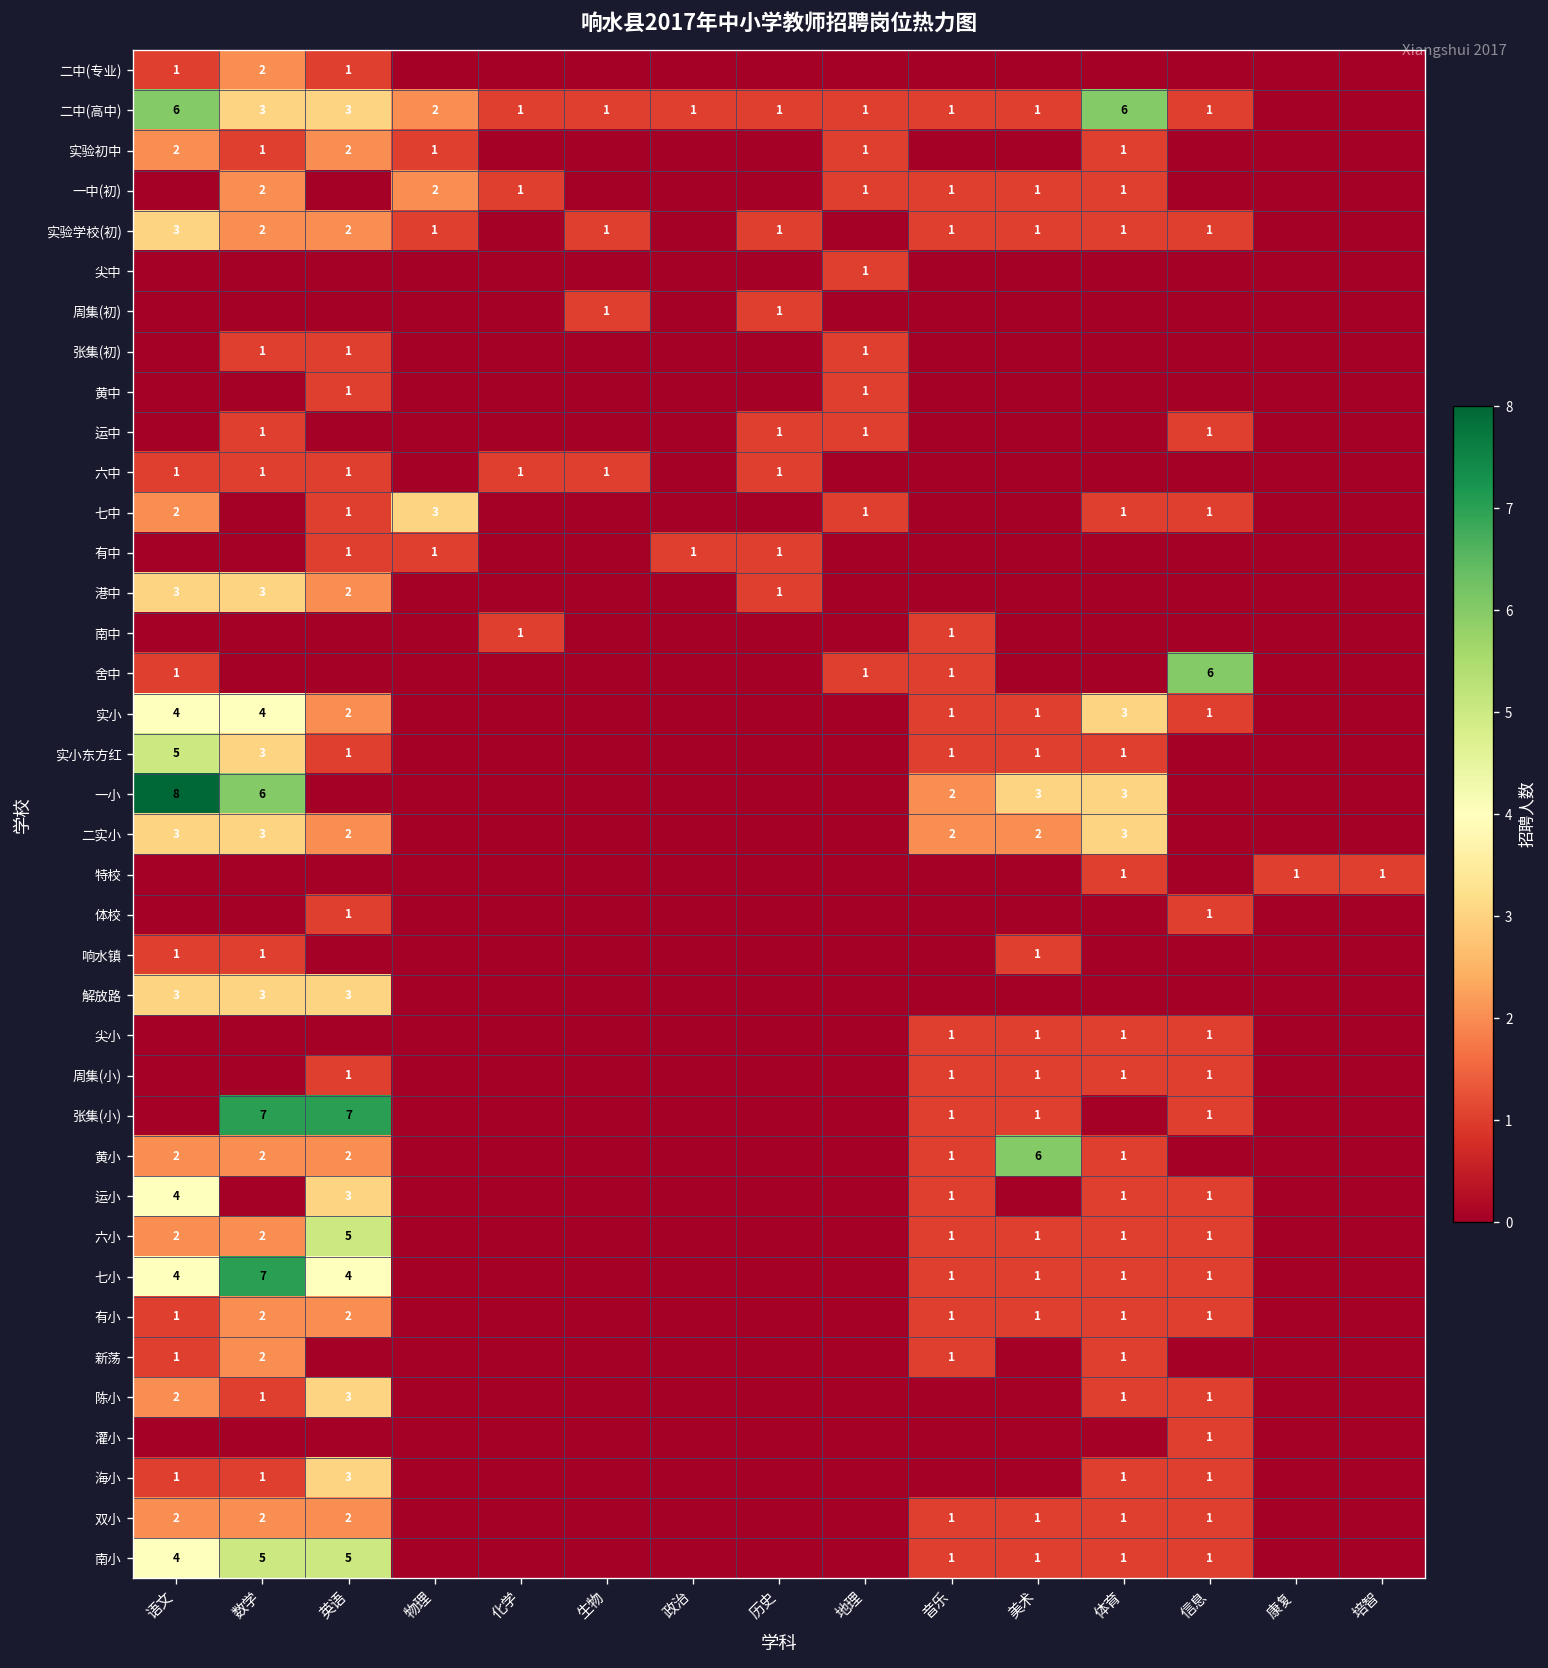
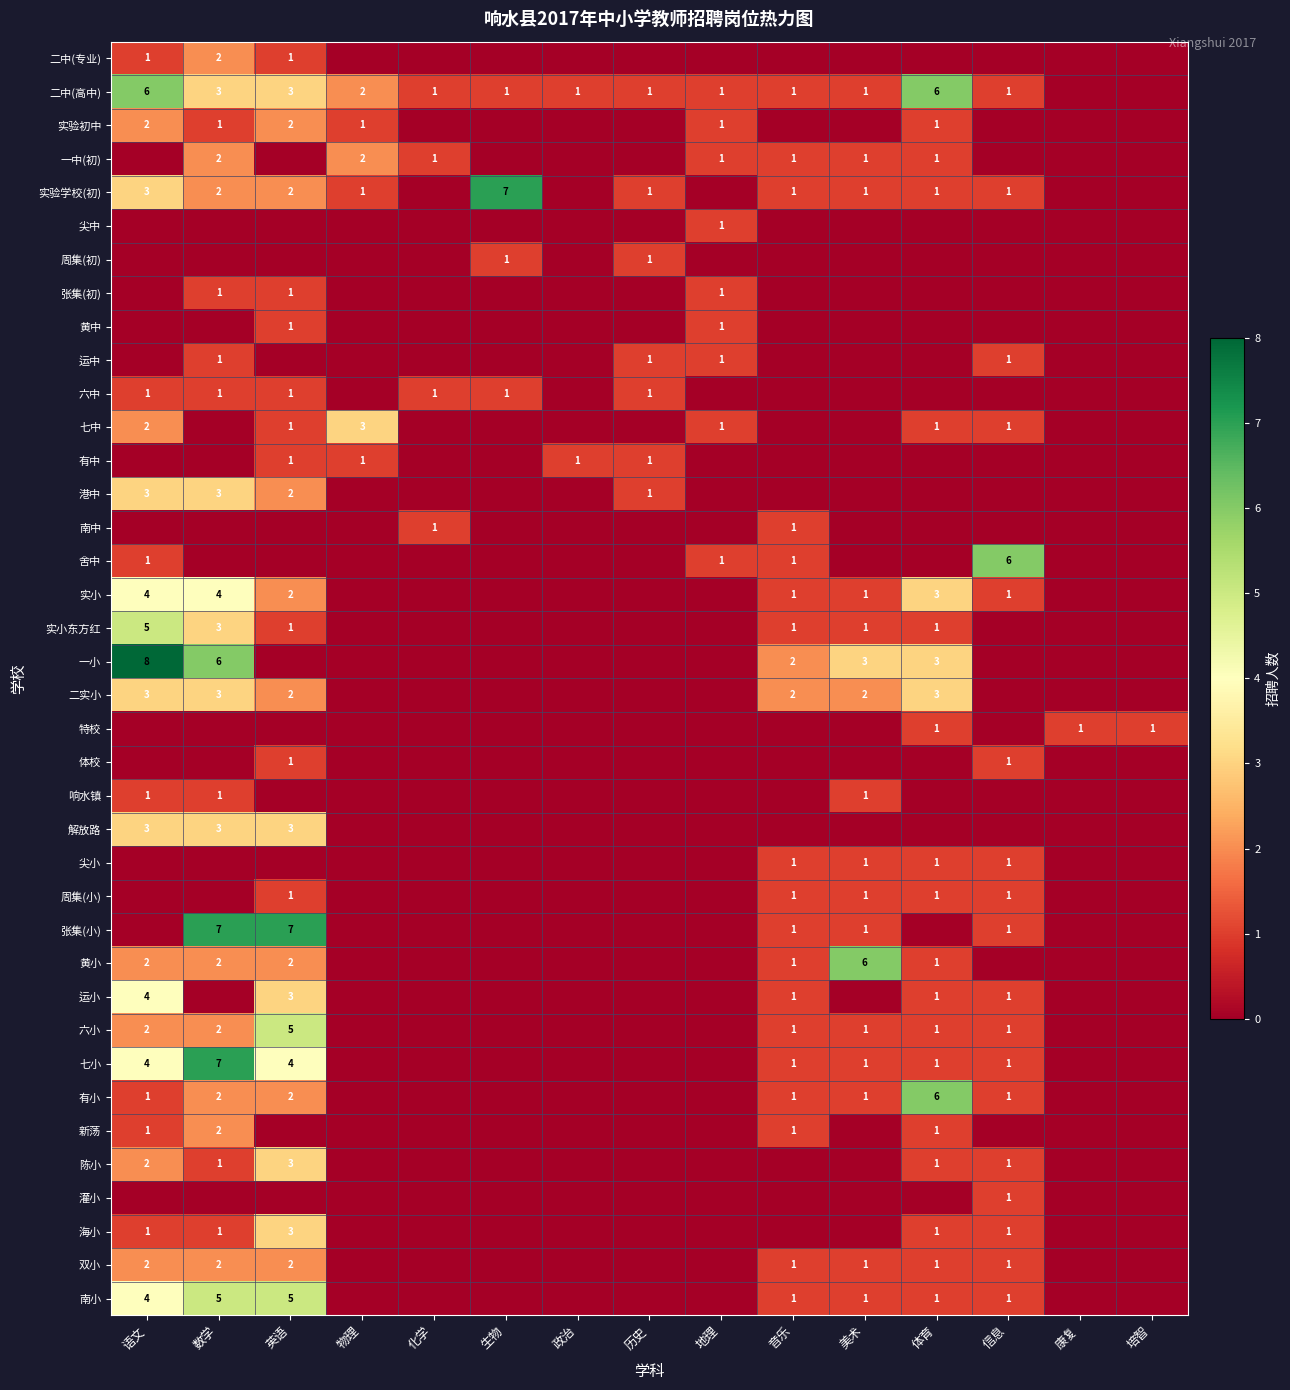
实验学校(初), 生物: 1 -> 7
有小, 体育: 1 -> 6
